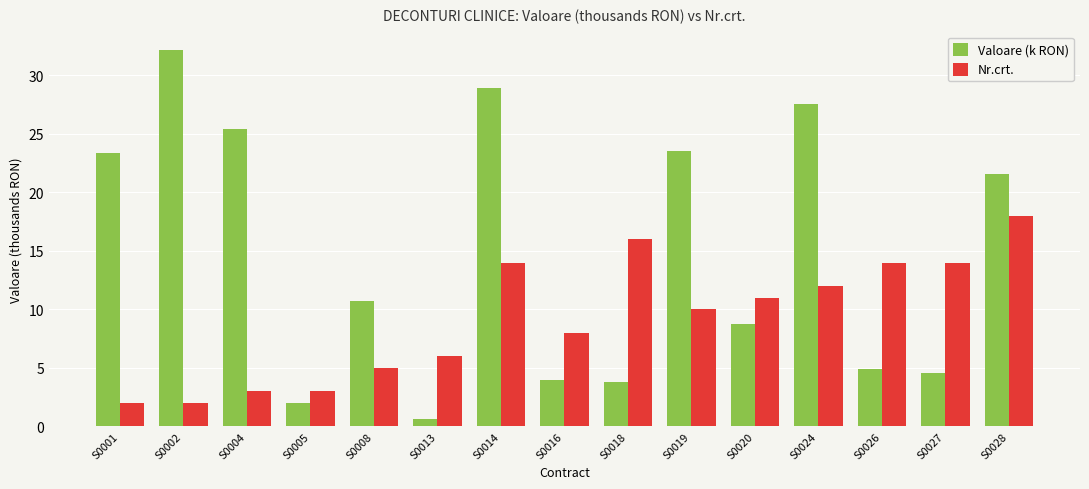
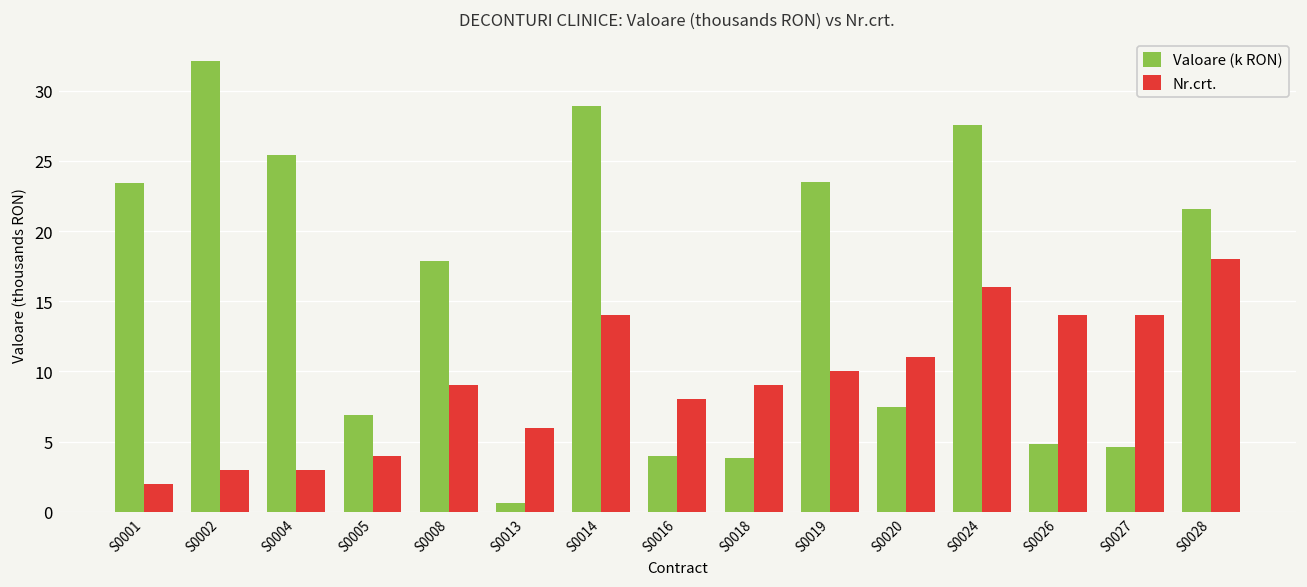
Nr.crt., S0002: 2 -> 3
Valoare (k RON), S0005: 2.0 -> 6.9
Nr.crt., S0005: 3 -> 4
Valoare (k RON), S0008: 10.7 -> 17.9
Nr.crt., S0008: 5 -> 9
Nr.crt., S0018: 16 -> 9
Valoare (k RON), S0020: 8.7 -> 7.5
Nr.crt., S0024: 12 -> 16
